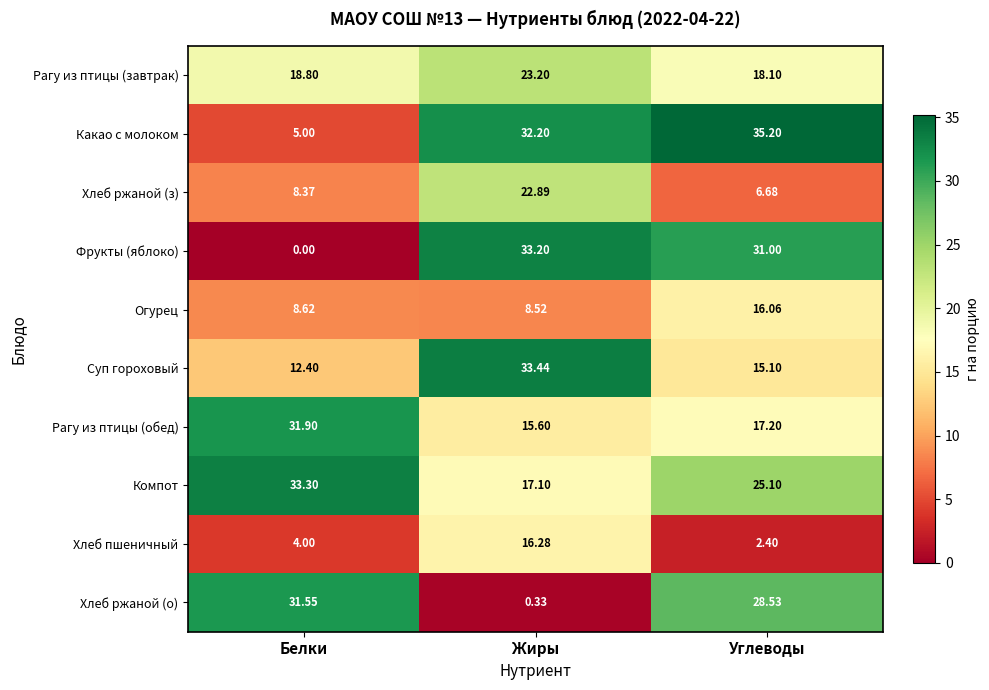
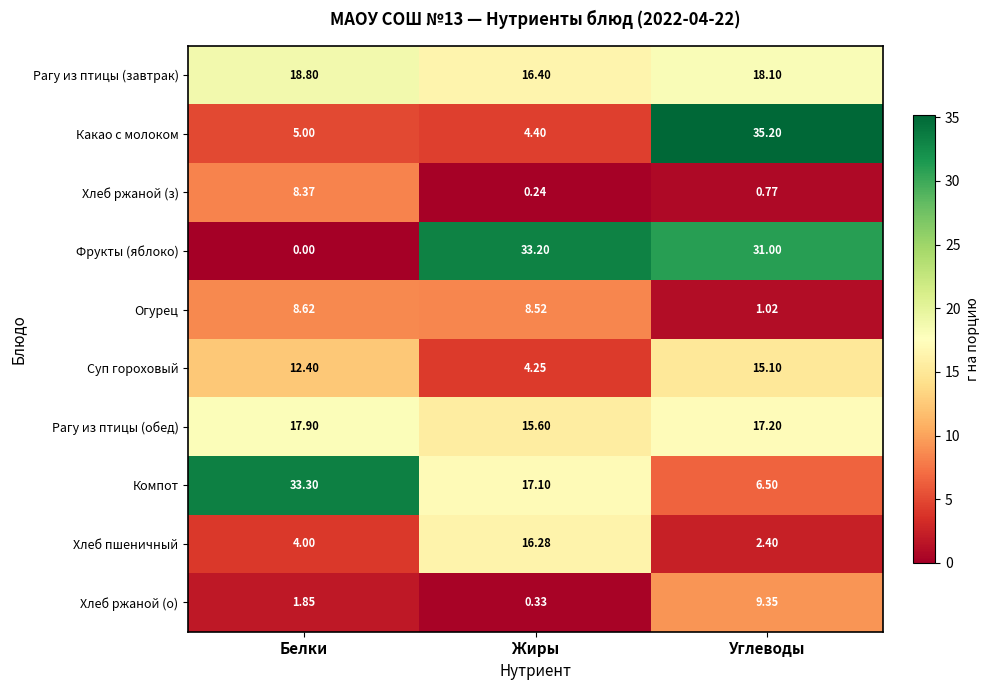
Рагу из птицы (завтрак), Жиры: 23.20 -> 16.40
Какао с молоком, Жиры: 32.20 -> 4.40
Хлеб ржаной (з), Жиры: 22.89 -> 0.24
Хлеб ржаной (з), Углеводы: 6.68 -> 0.77
Огурец, Углеводы: 16.06 -> 1.02
Суп гороховый, Жиры: 33.44 -> 4.25
Рагу из птицы (обед), Белки: 31.90 -> 17.90
Компот, Углеводы: 25.10 -> 6.50
Хлеб ржаной (о), Белки: 31.55 -> 1.85
Хлеб ржаной (о), Углеводы: 28.53 -> 9.35
